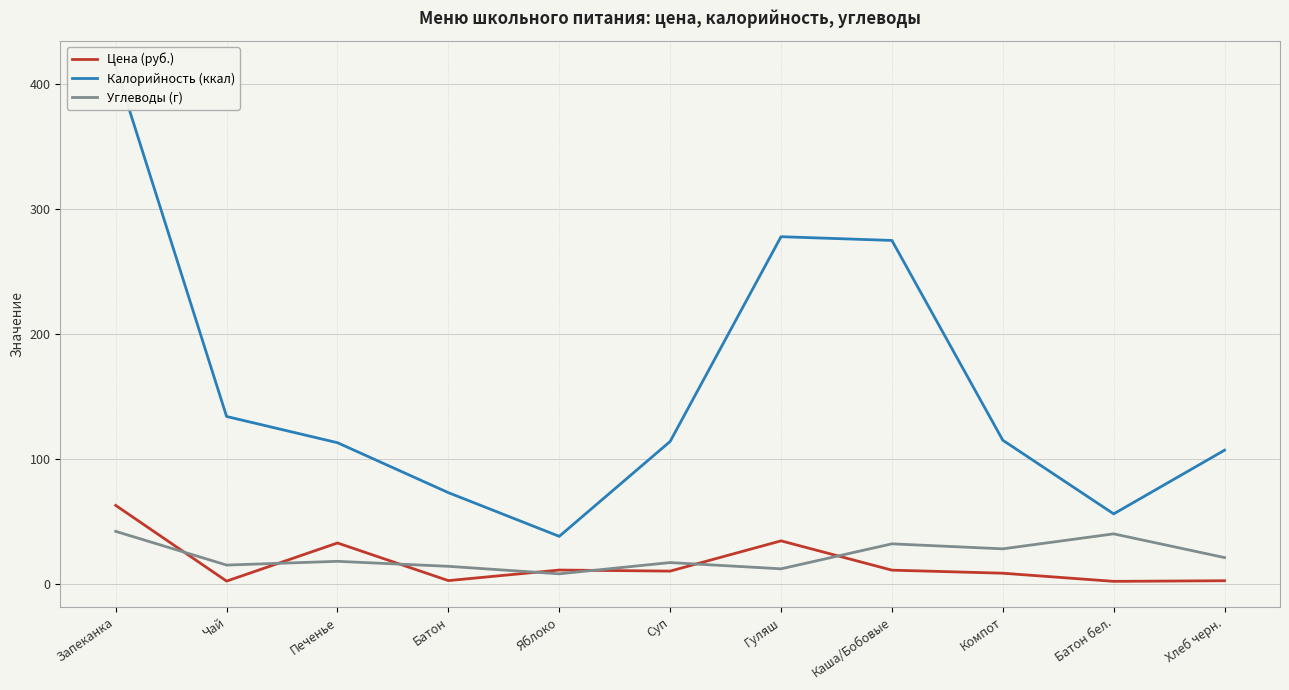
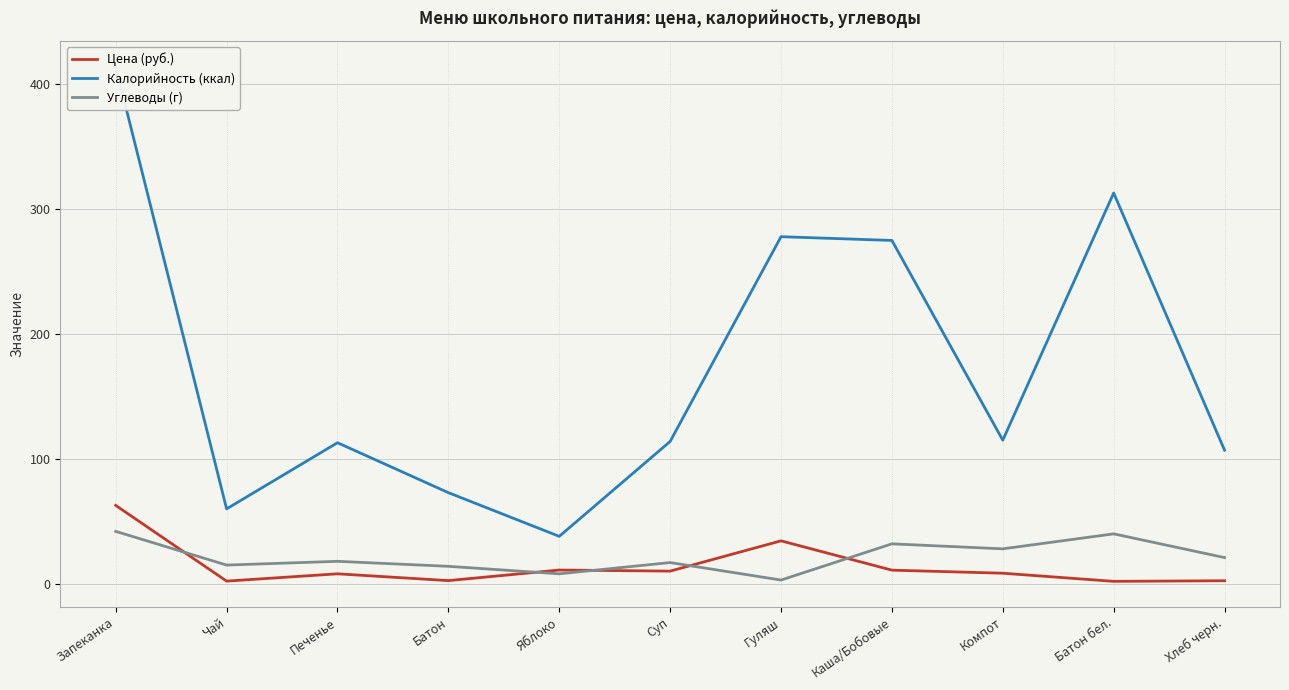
Калорийность (ккал), Чай: 134 -> 60
Цена (руб.), Печенье: 33 -> 8
Углеводы (г), Гуляш: 12 -> 3
Калорийность (ккал), Батон бел.: 56 -> 313
